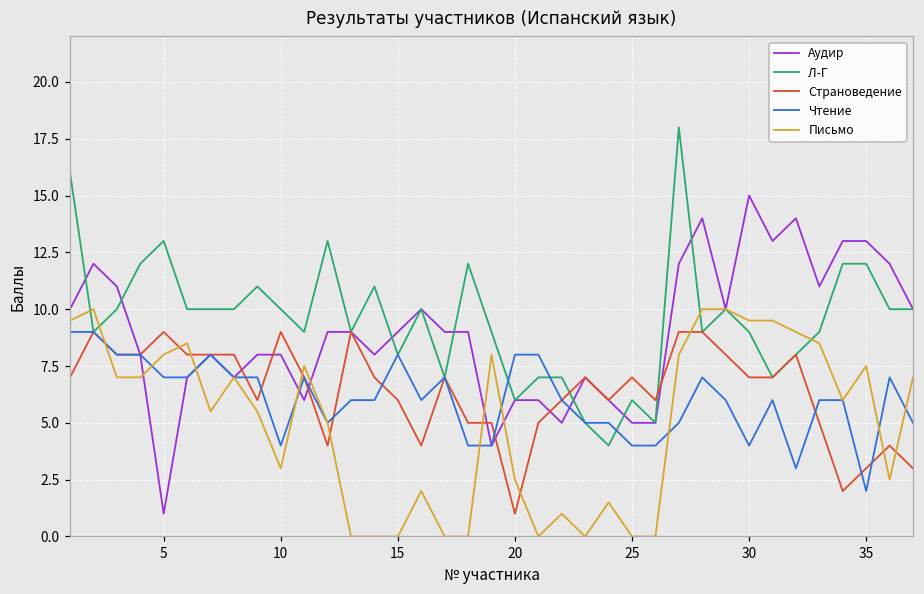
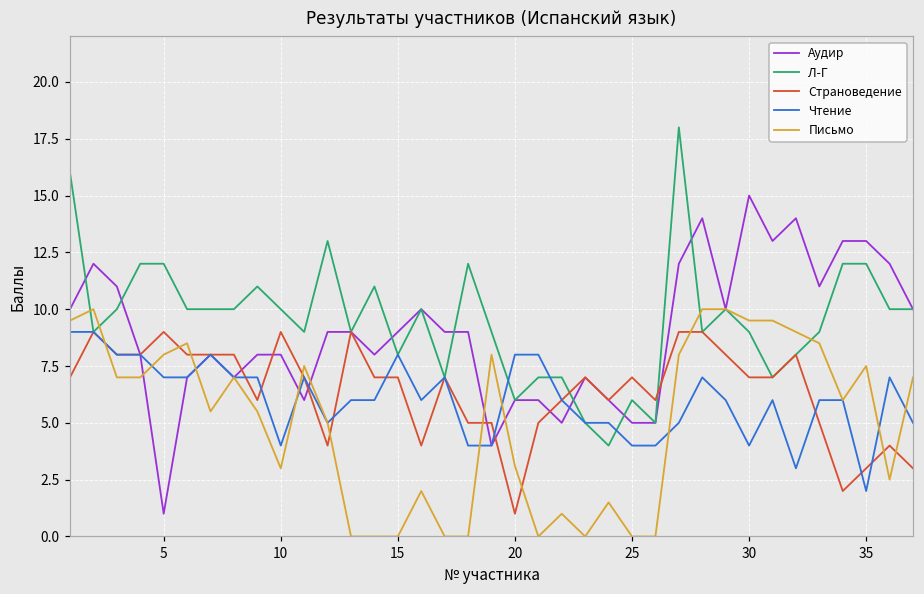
Л-Г, 5: 13 -> 12
Страноведение, 15: 6 -> 7
Письмо, 20: 2.5 -> 3.1
